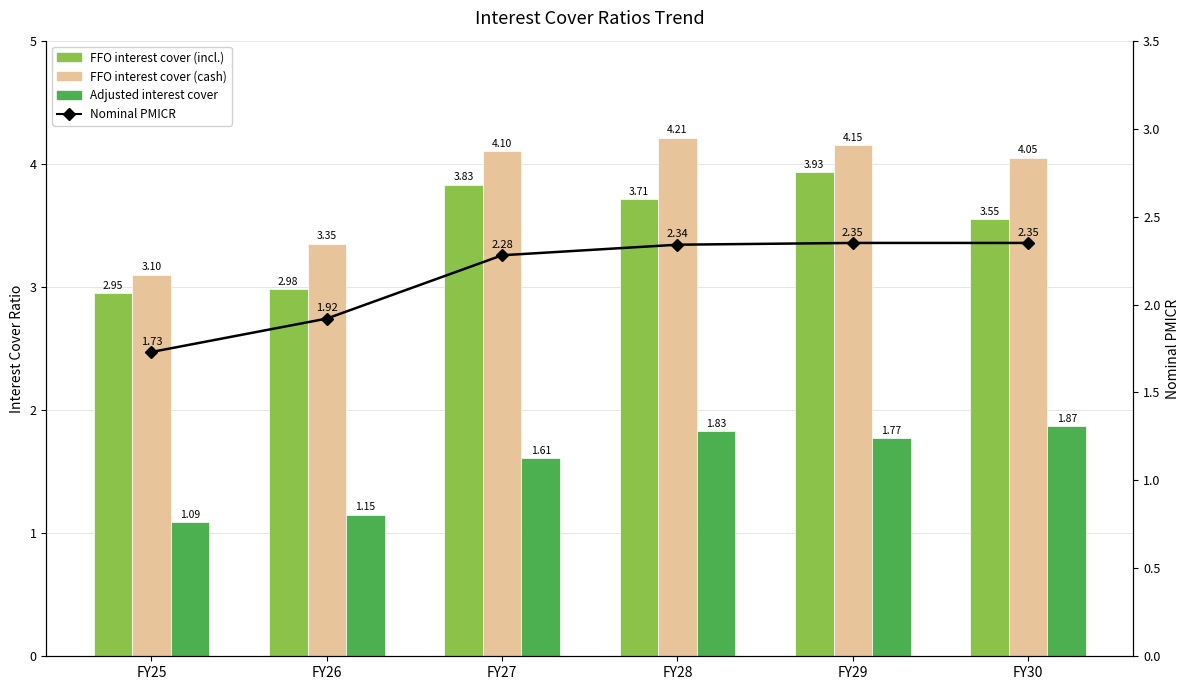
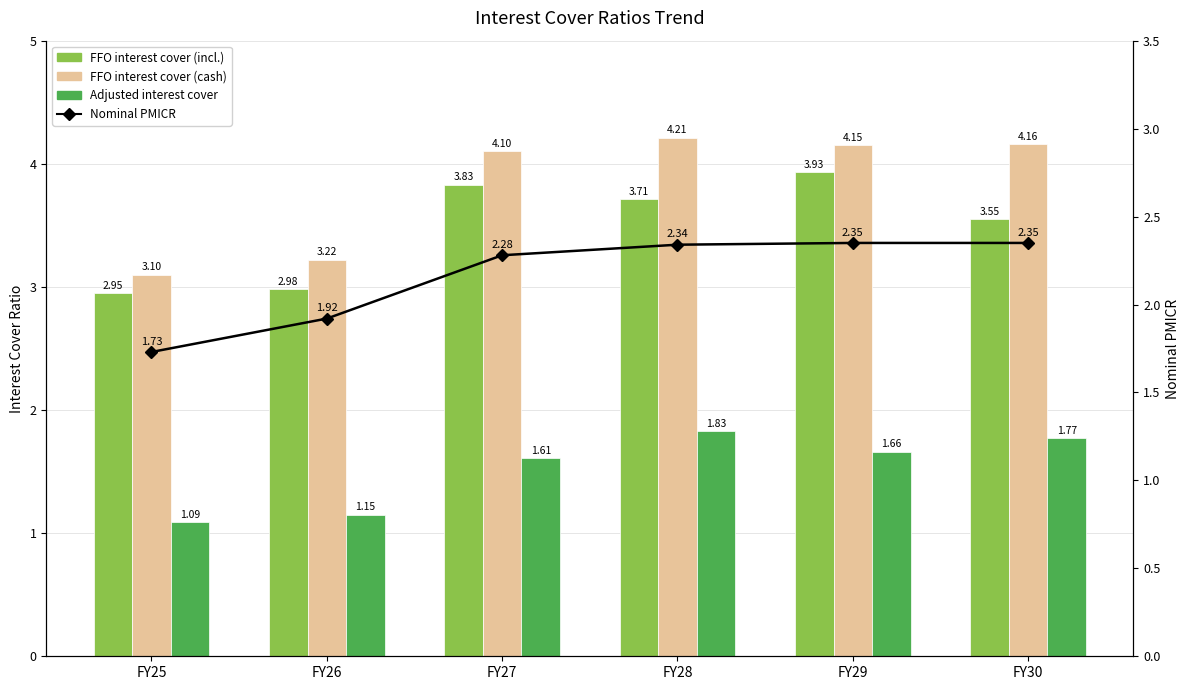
FFO interest cover (cash), FY26: 3.35 -> 3.22
Adjusted interest cover, FY29: 1.77 -> 1.66
FFO interest cover (cash), FY30: 4.05 -> 4.16
Adjusted interest cover, FY30: 1.87 -> 1.77
